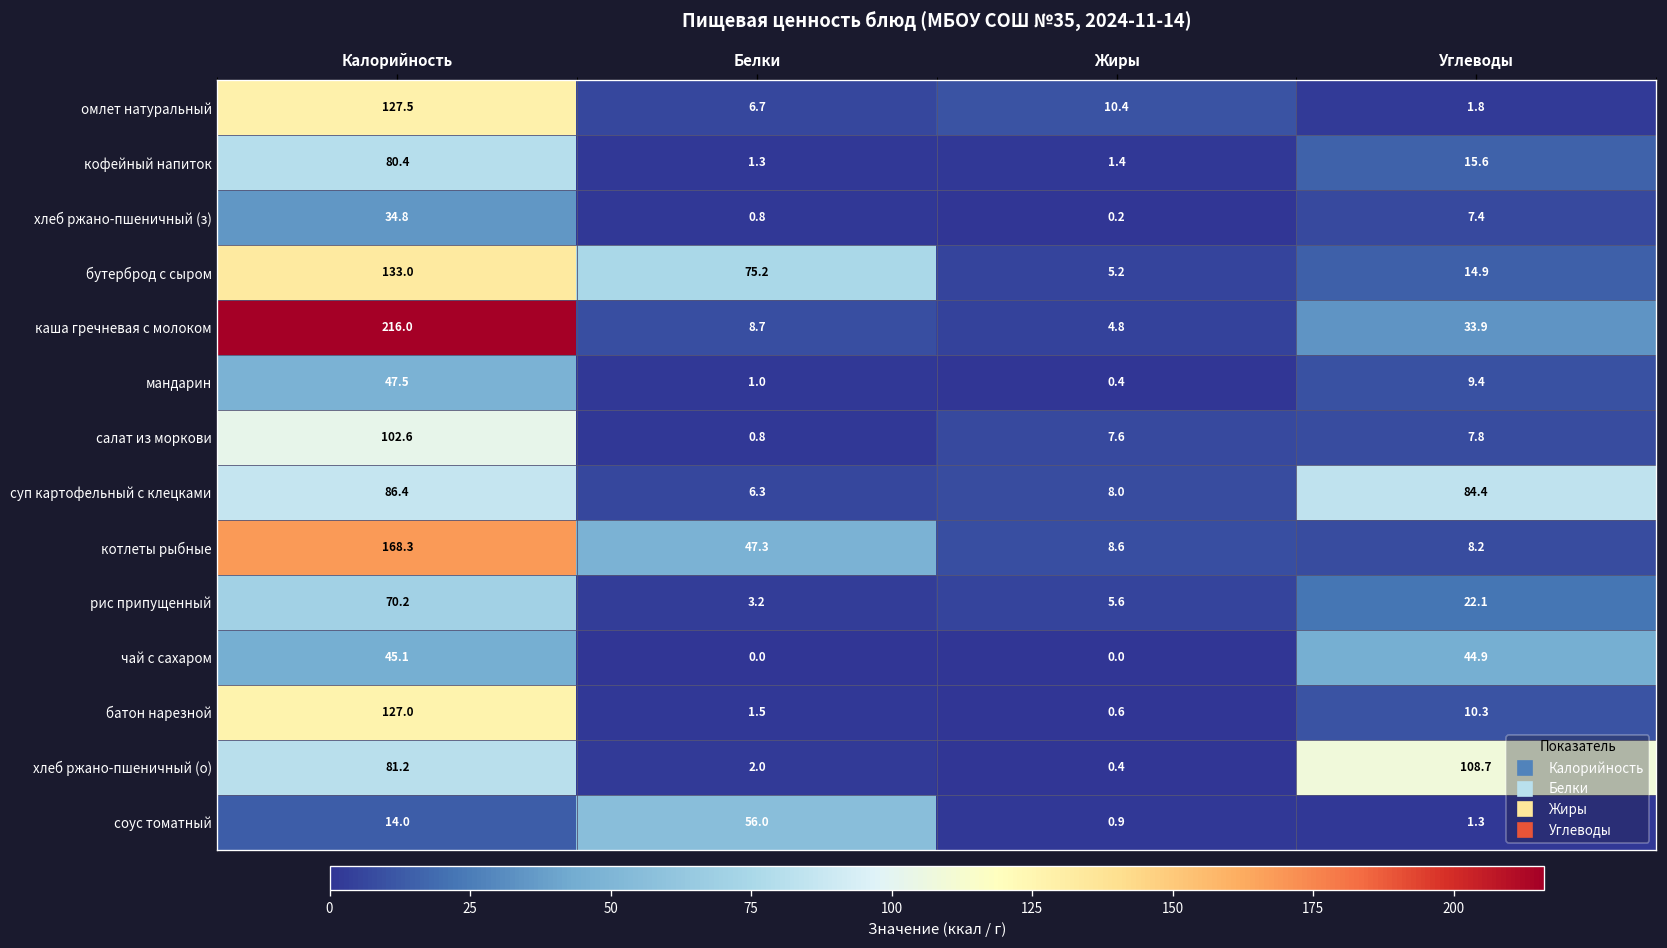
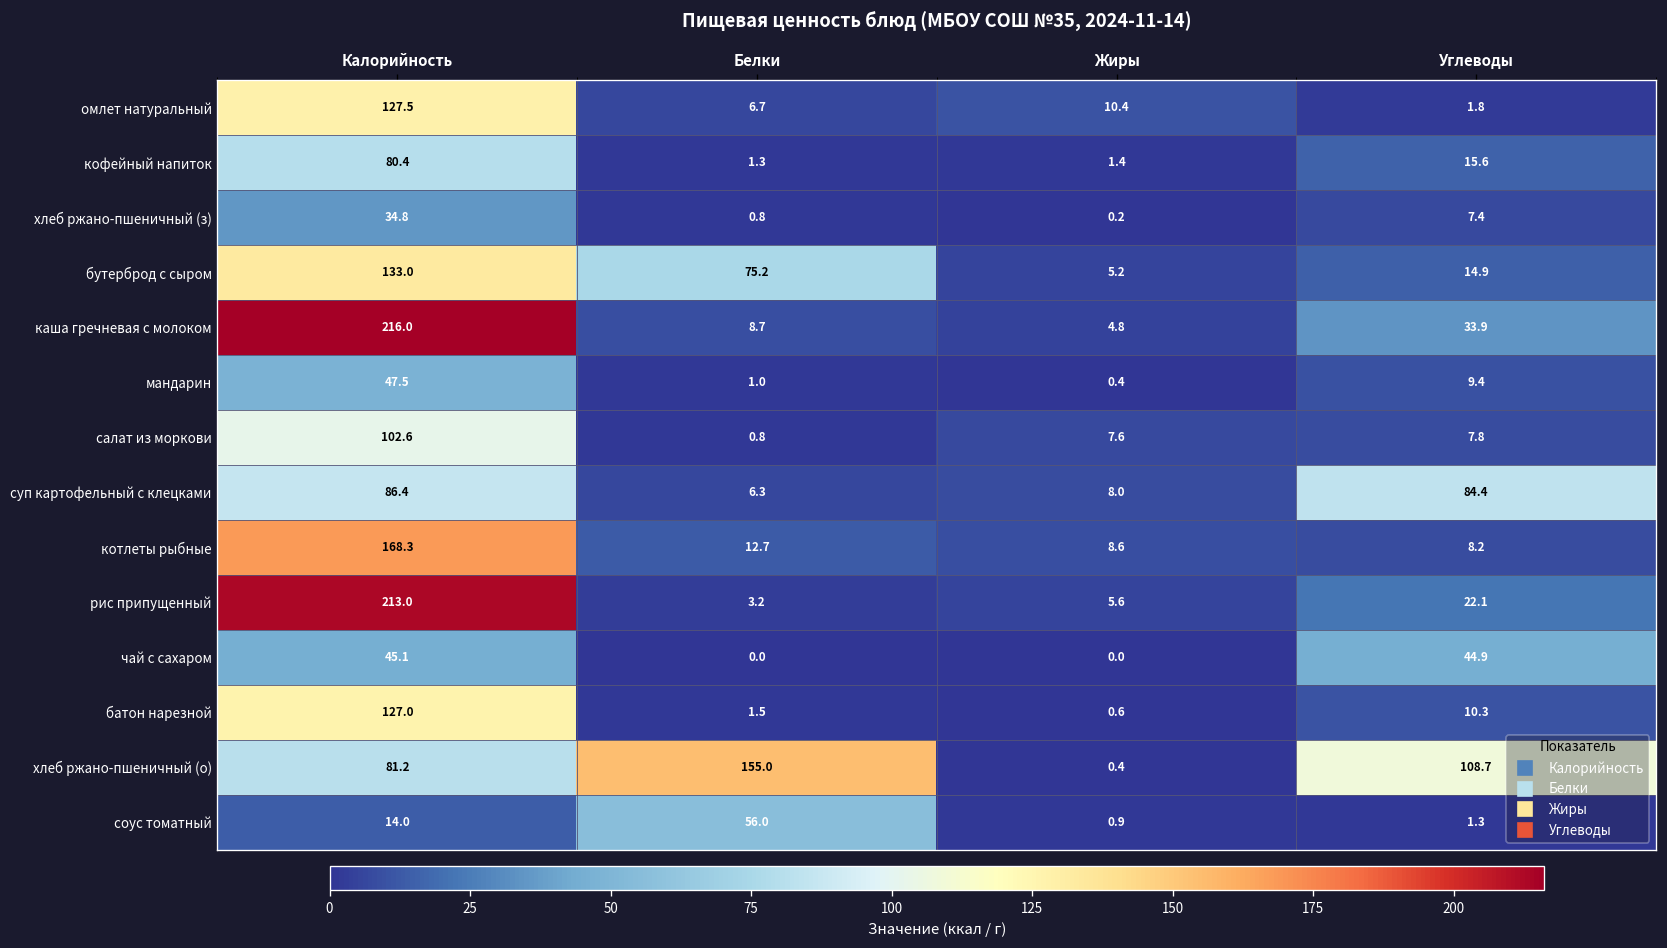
котлеты рыбные, Белки: 47.3 -> 12.7
рис припущенный, Калорийность: 70.2 -> 213.0
хлеб ржано-пшеничный (о), Белки: 2.0 -> 155.0
